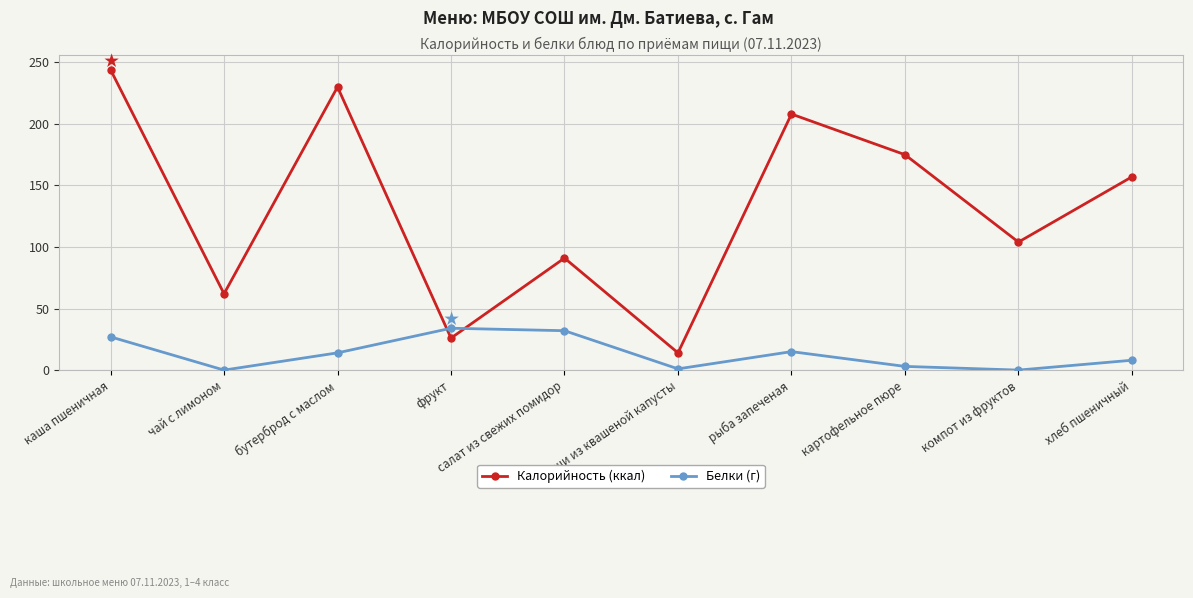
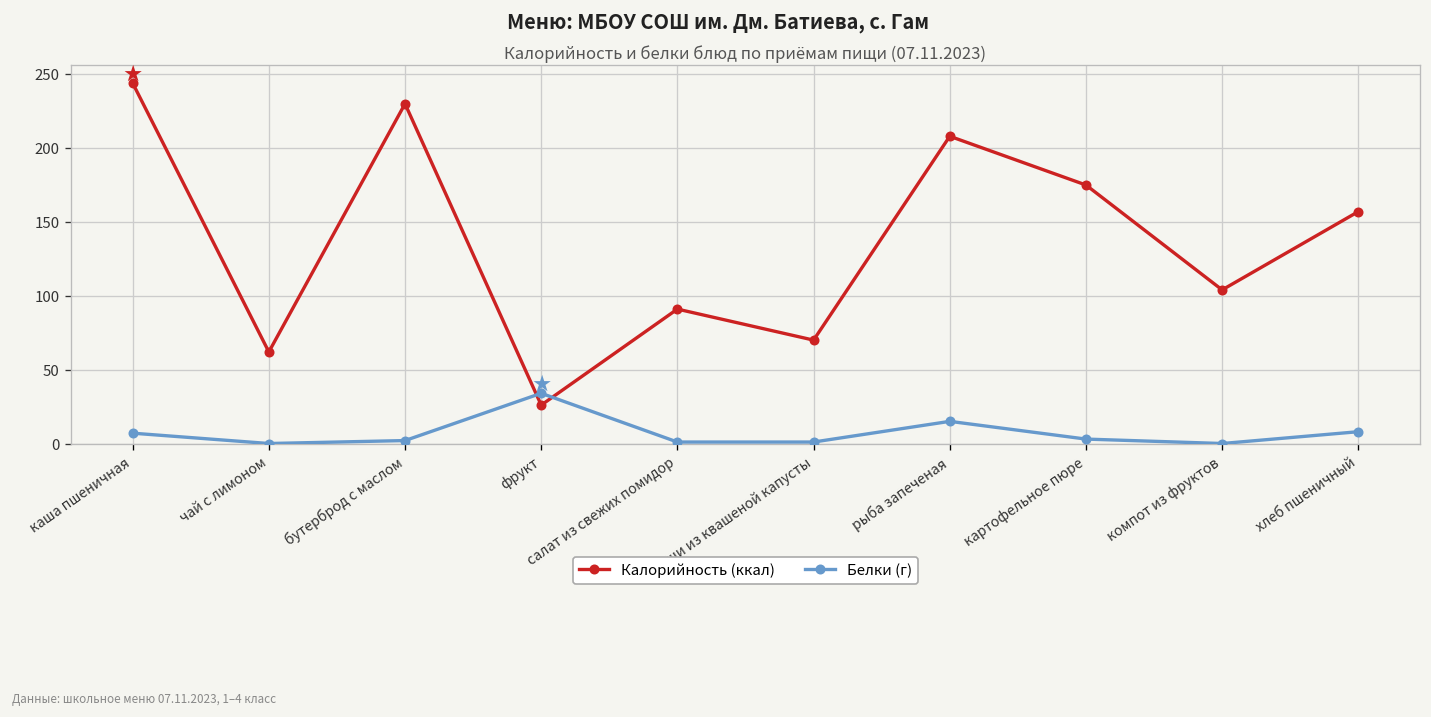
Белки (г), каша пшеничная: 27 -> 7
Белки (г), бутерброд с маслом: 14 -> 2
Белки (г), салат из свежих помидор: 32 -> 1
Калорийность (ккал), щи из квашеной капусты: 14 -> 70
